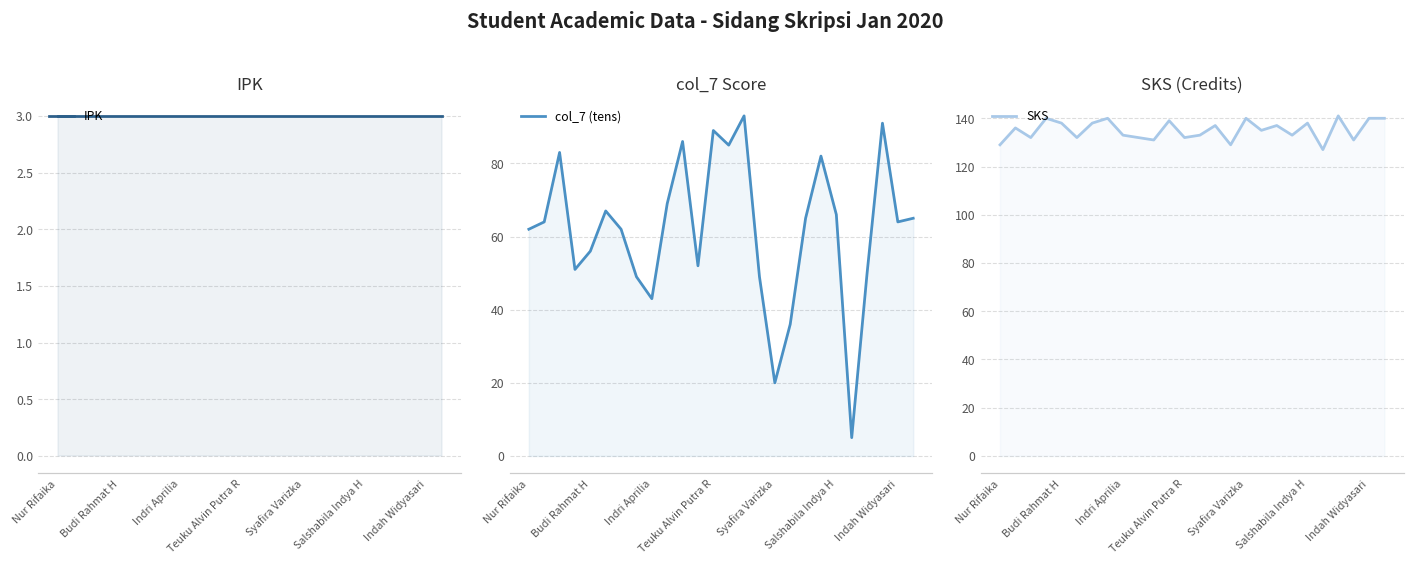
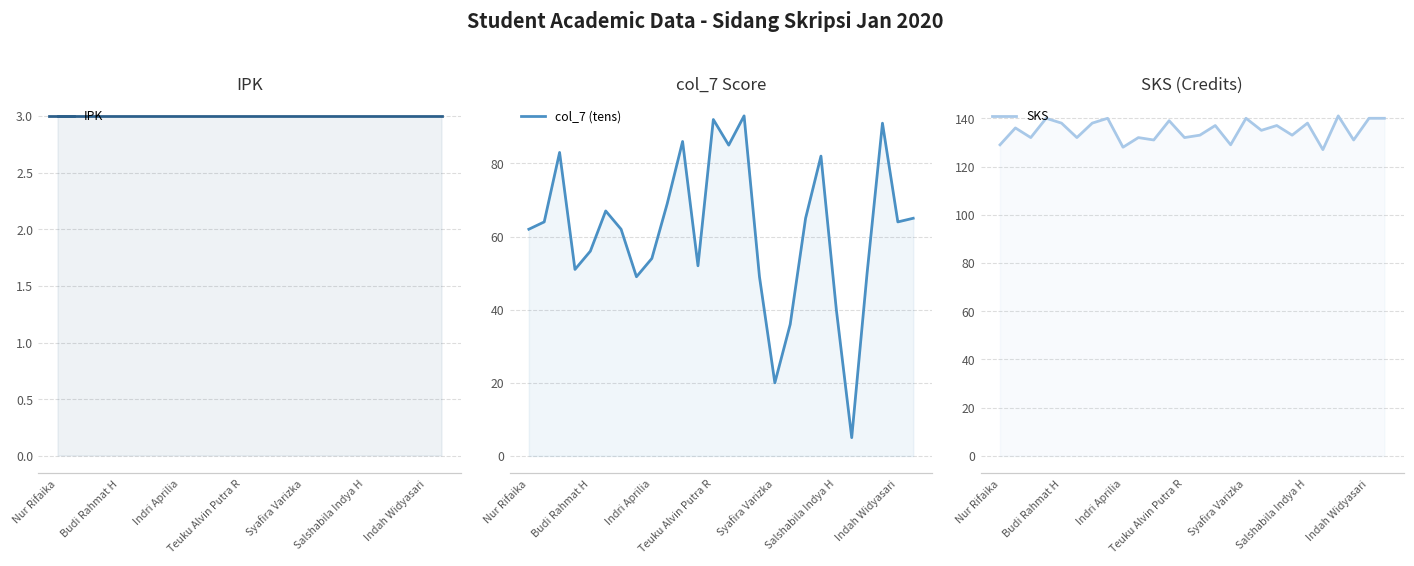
col_7 Score, Indri Aprilia: 43 -> 54
col_7 Score, Teuku Alvin Putra R: 89 -> 92
col_7 Score, Salshabila Indya H: 66 -> 40
SKS (Credits), Indri Aprilia: 133 -> 128
